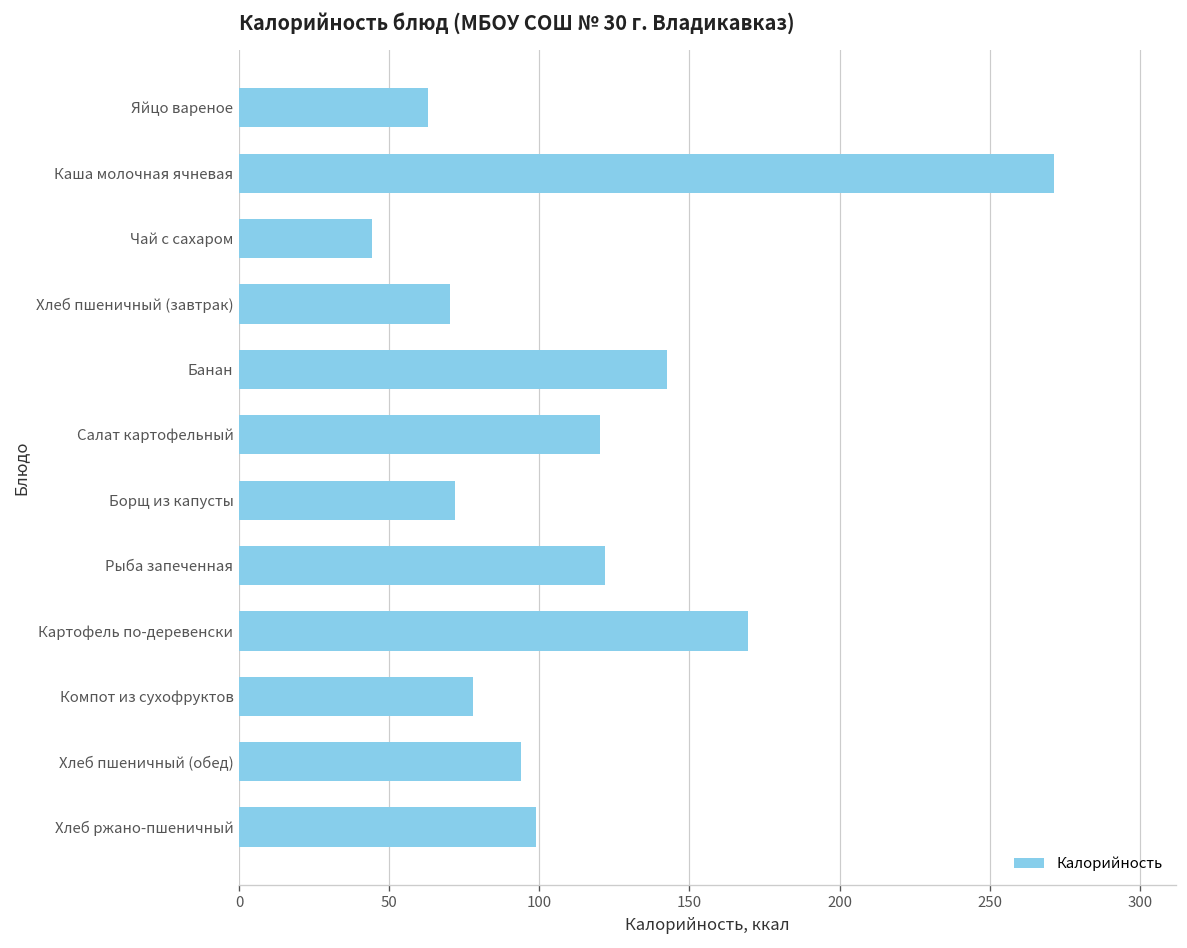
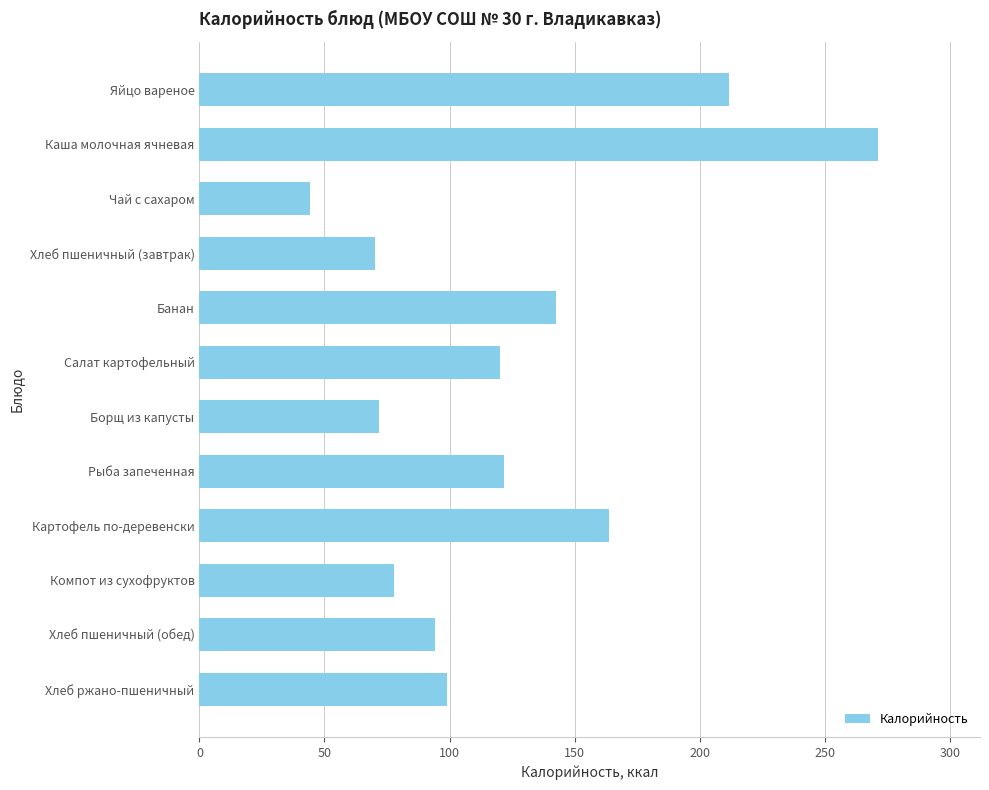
Яйцо вареное: 63 -> 212
Картофель по-деревенски: 170 -> 164
